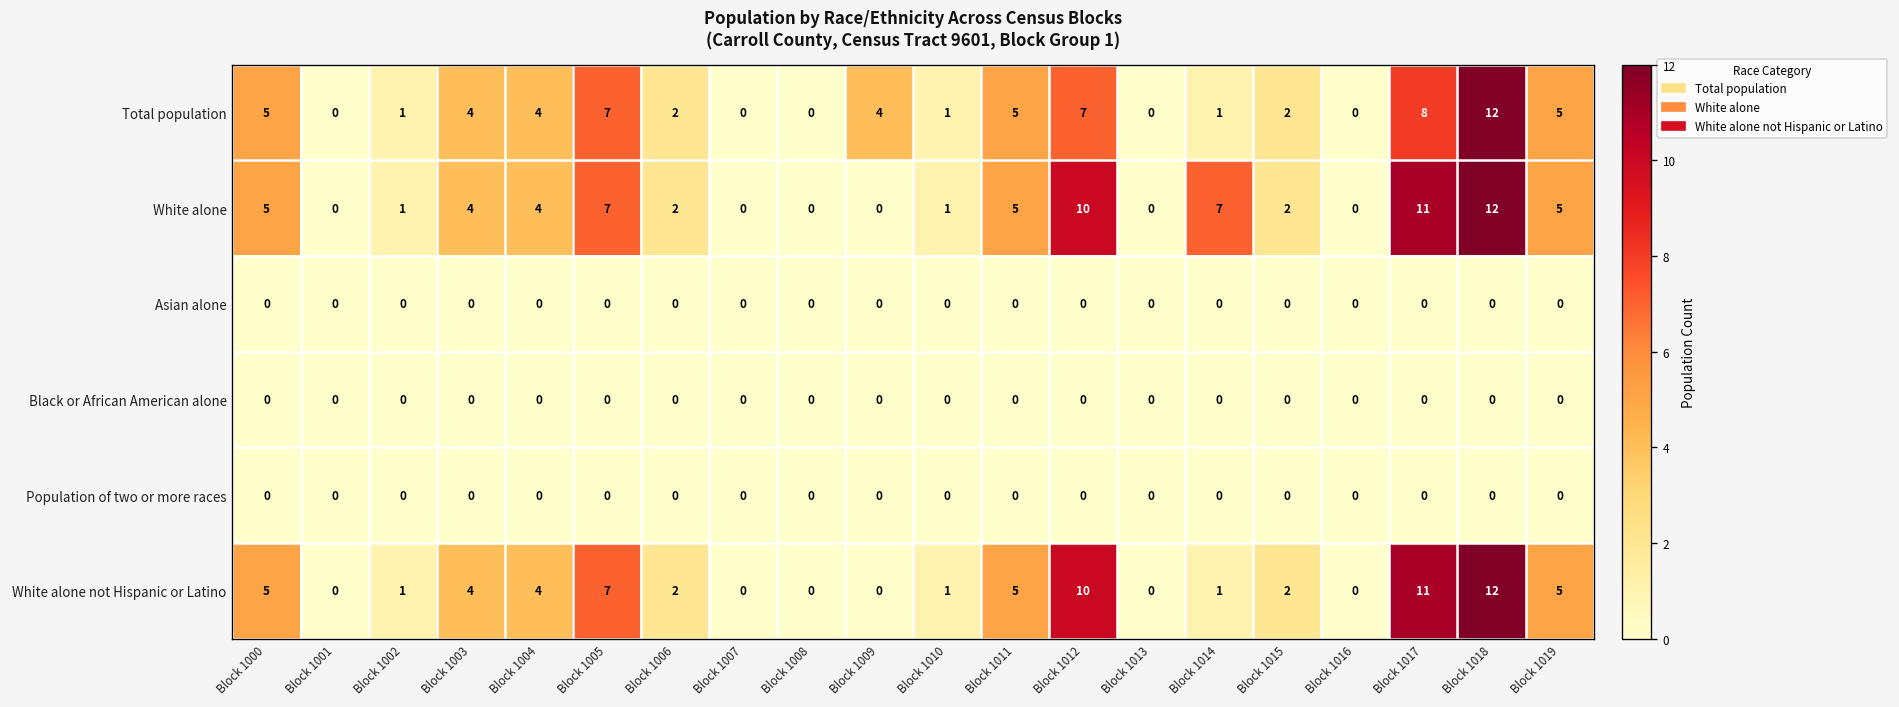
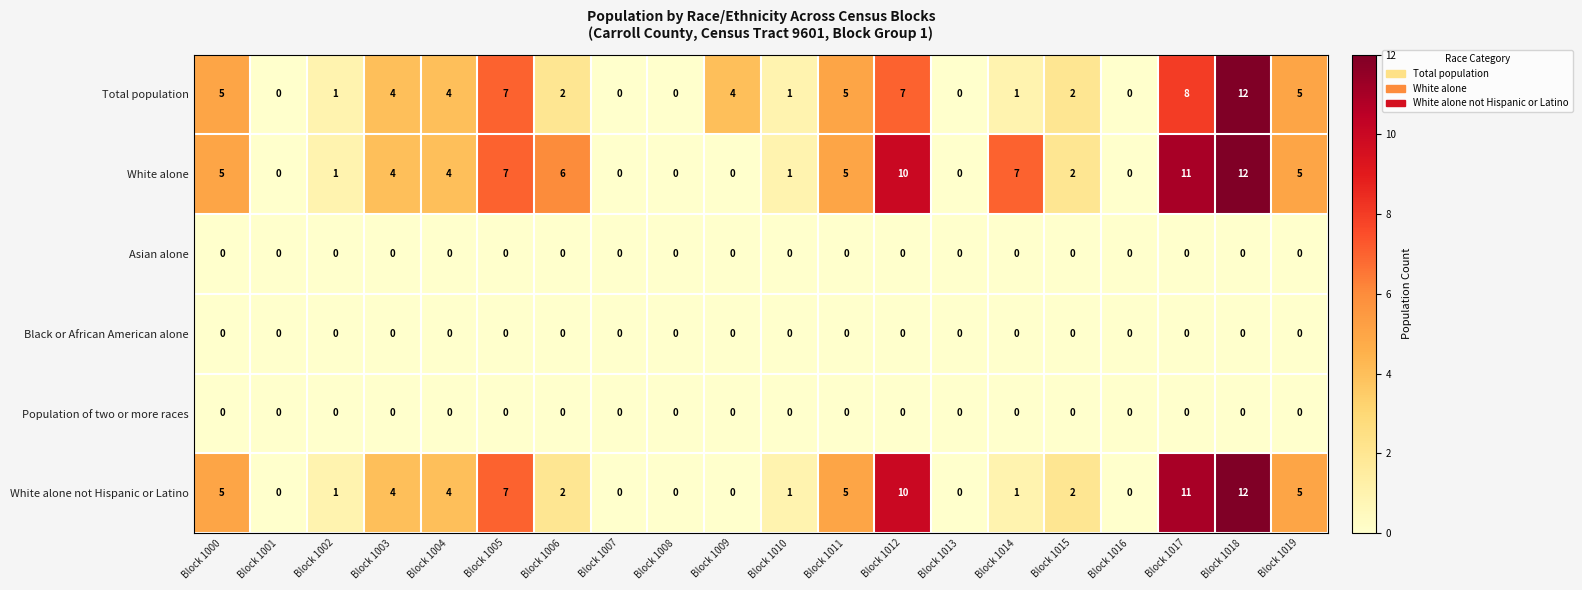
White alone, Block 1006: 2 -> 6
